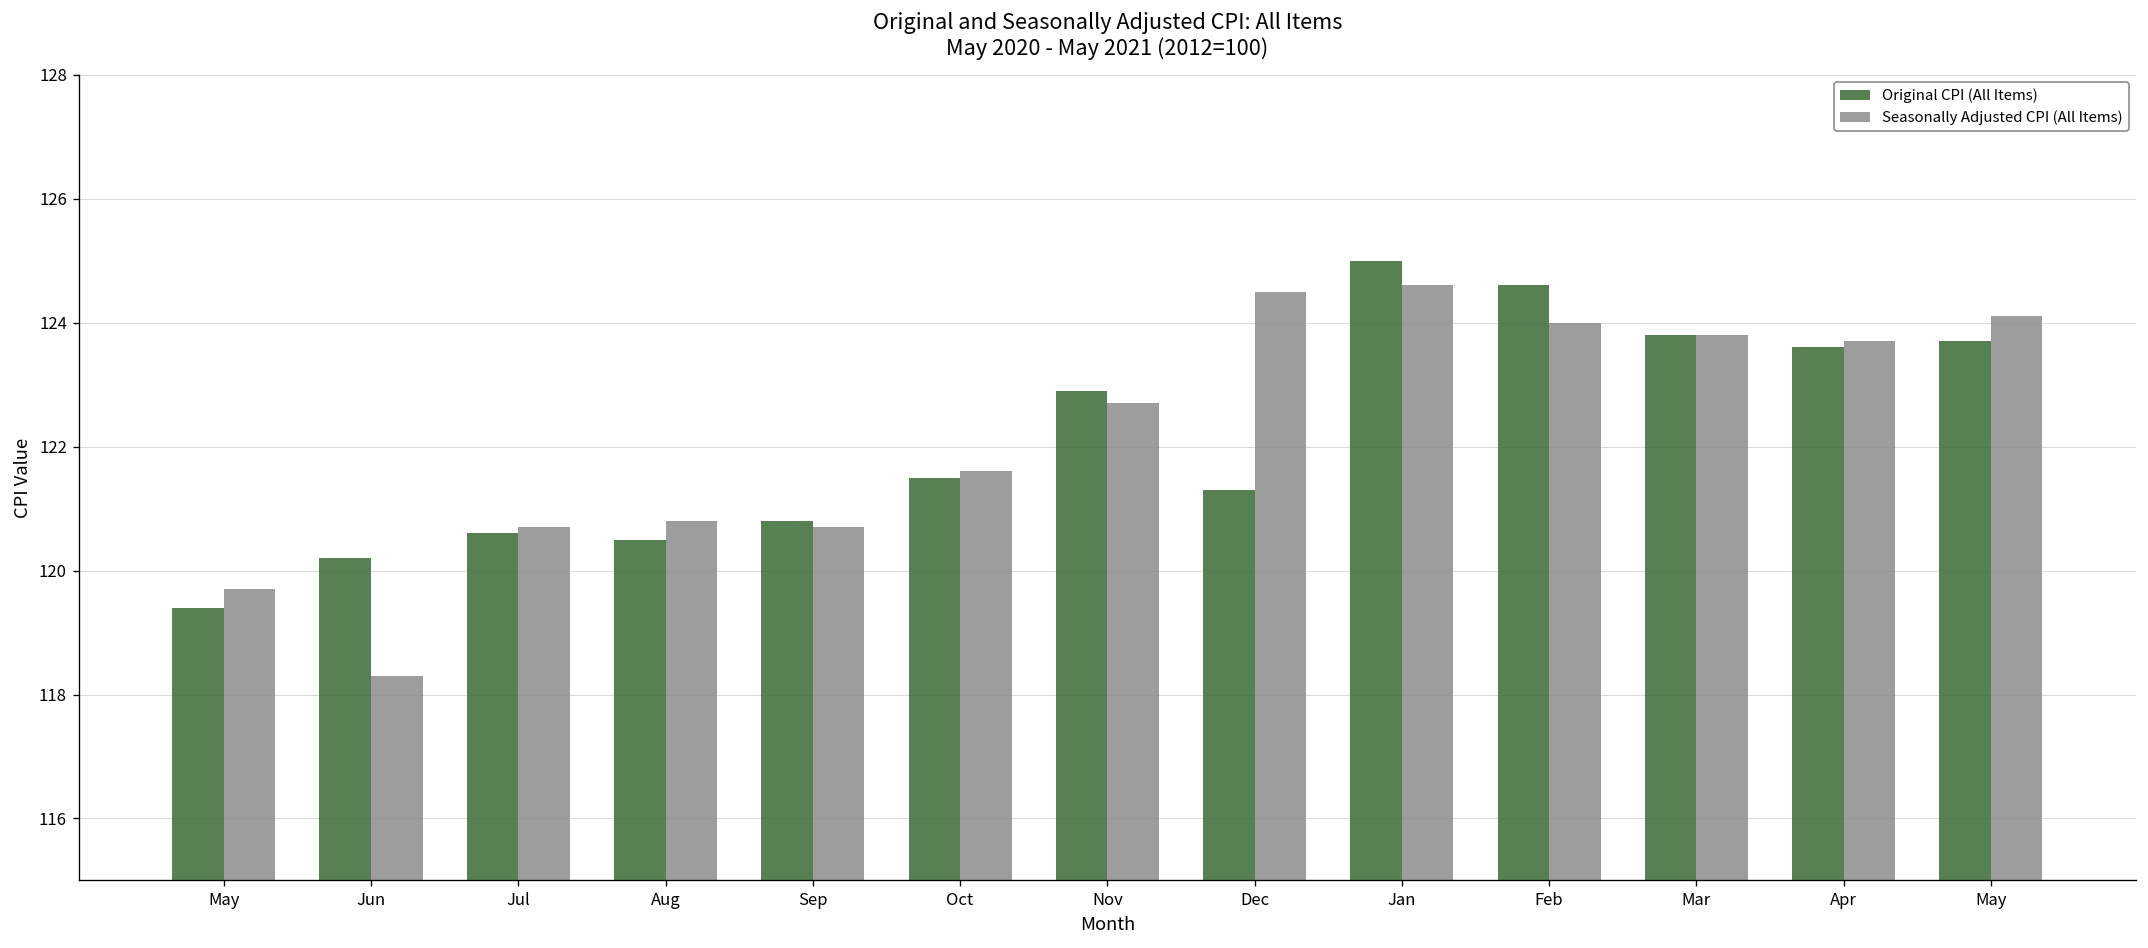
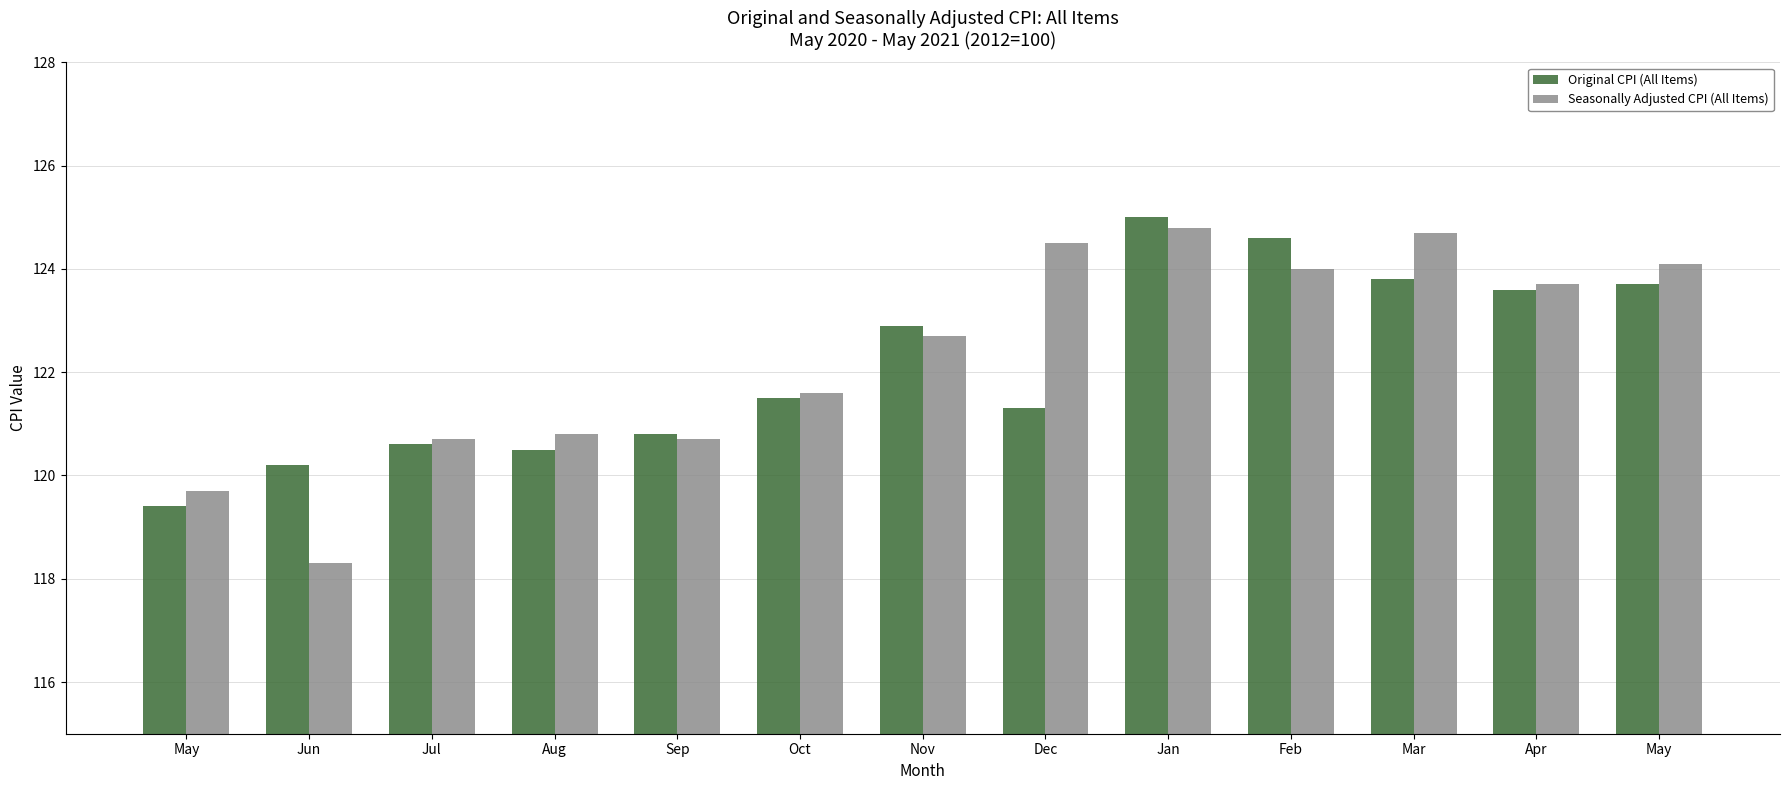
Seasonally Adjusted CPI (All Items), Jan: 124.6 -> 124.8
Seasonally Adjusted CPI (All Items), Mar: 123.8 -> 124.7
